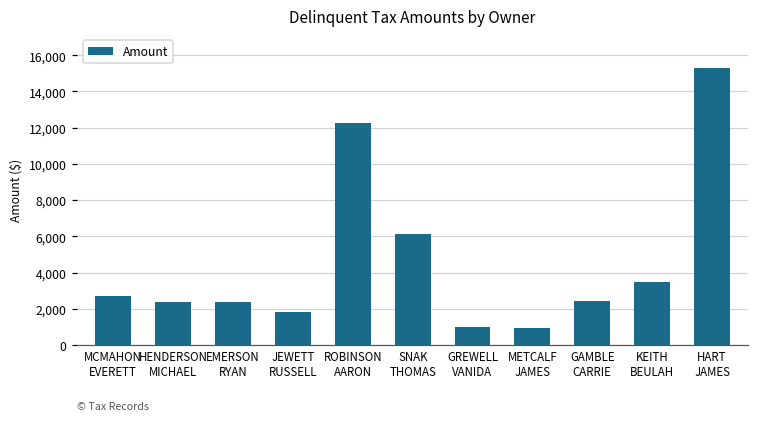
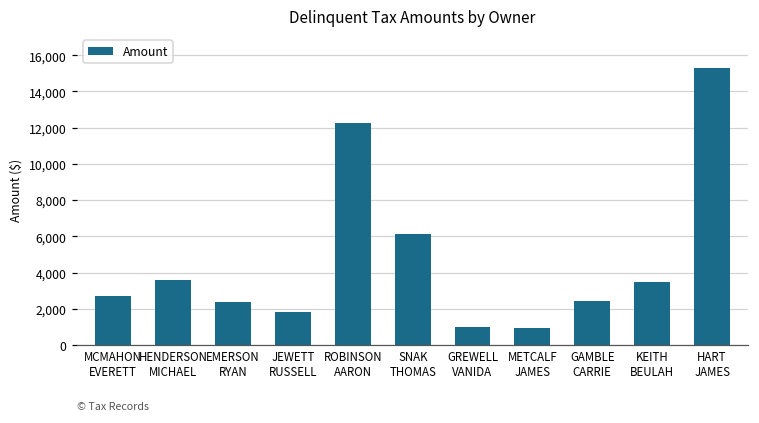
HENDERSON MICHAEL: 2,400 -> 3,600
